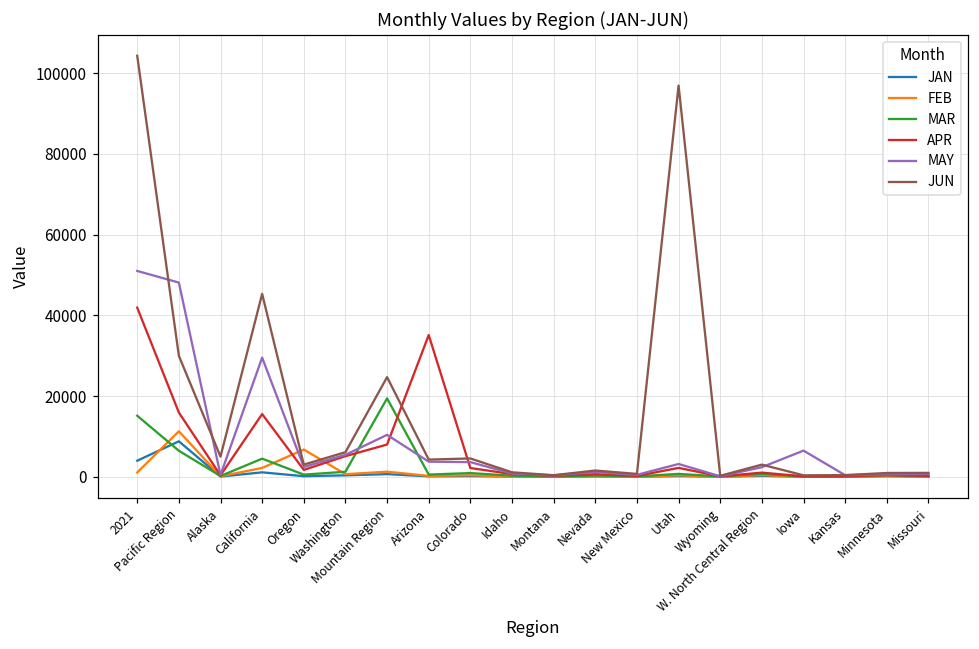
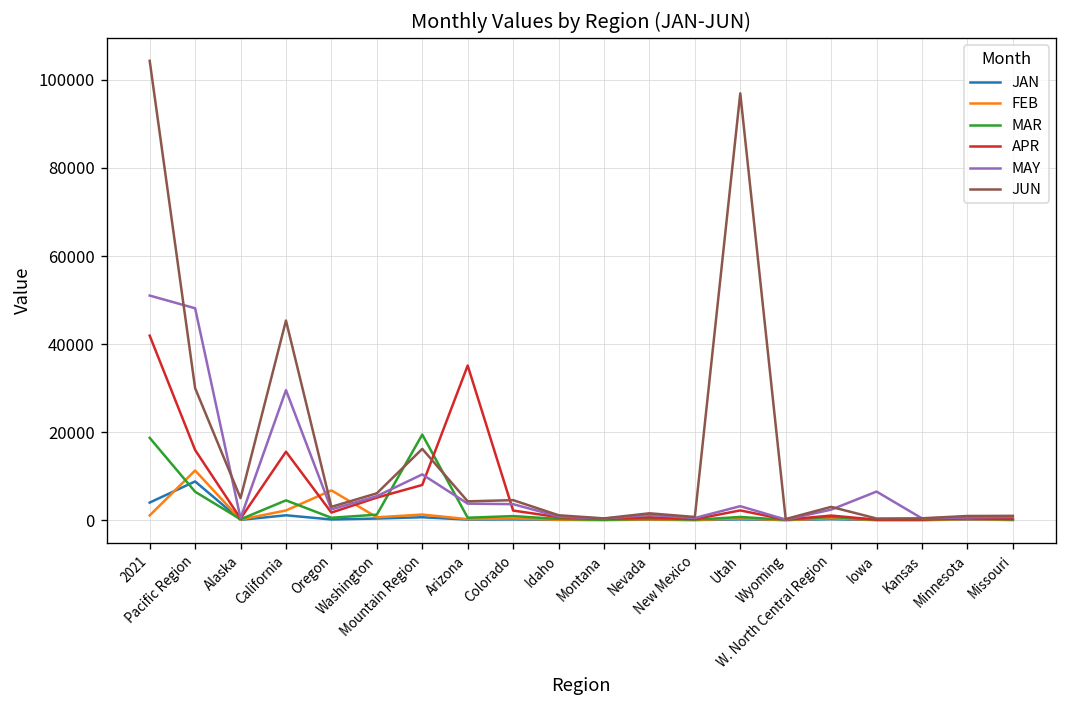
MAR, 2021: 15000 -> 19000
JUN, Mountain Region: 25000 -> 16000
